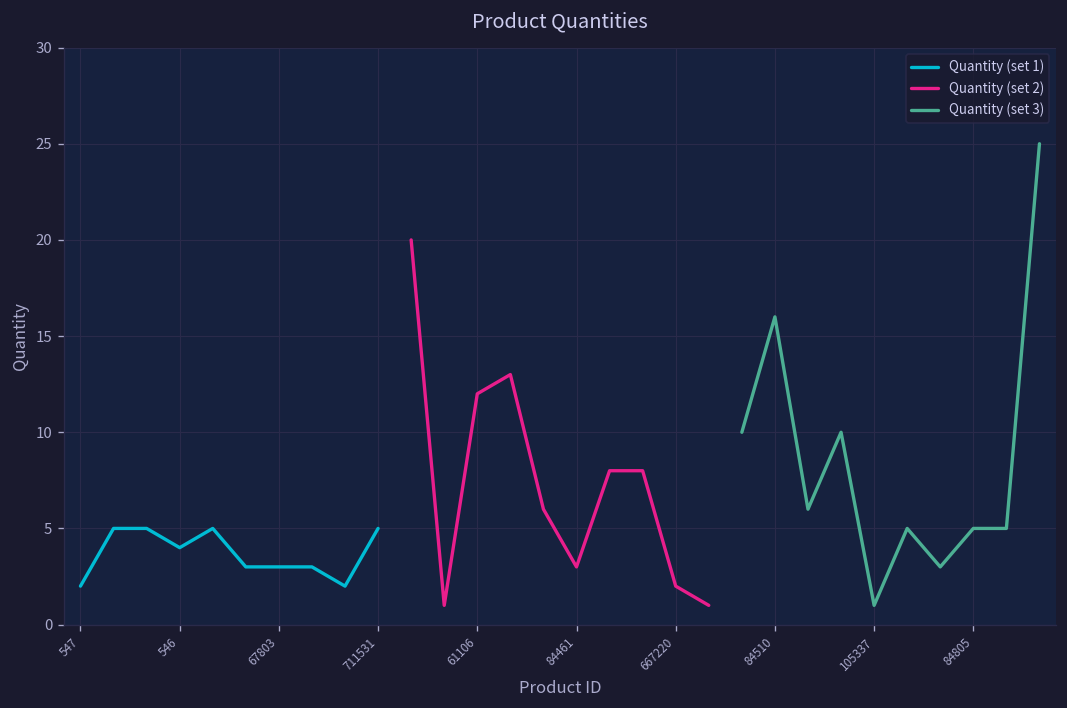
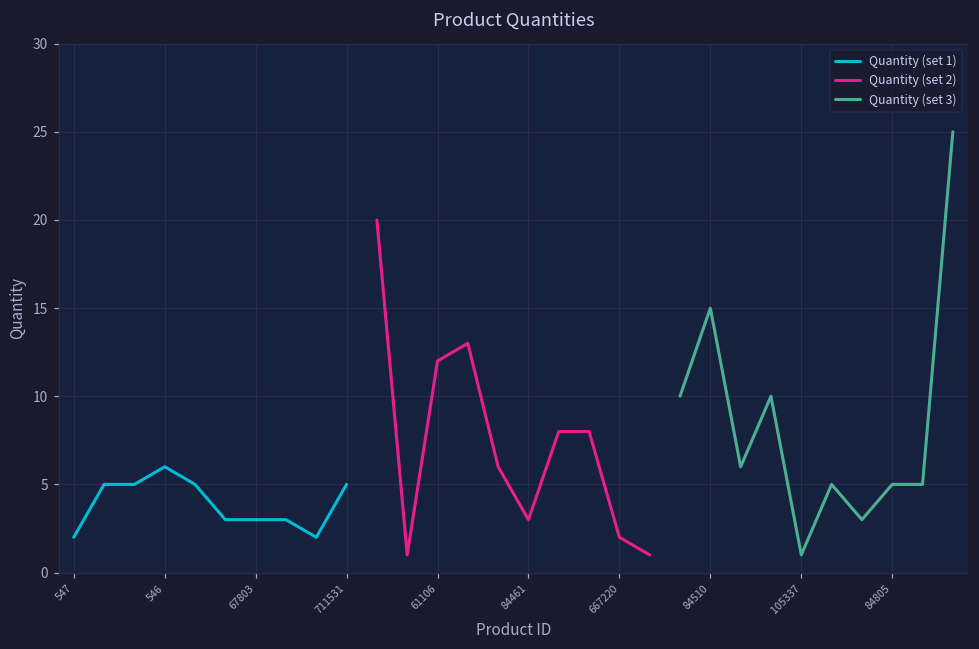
Quantity (set 1), 546: 4 -> 6
Quantity (set 3), 84510: 16 -> 15
